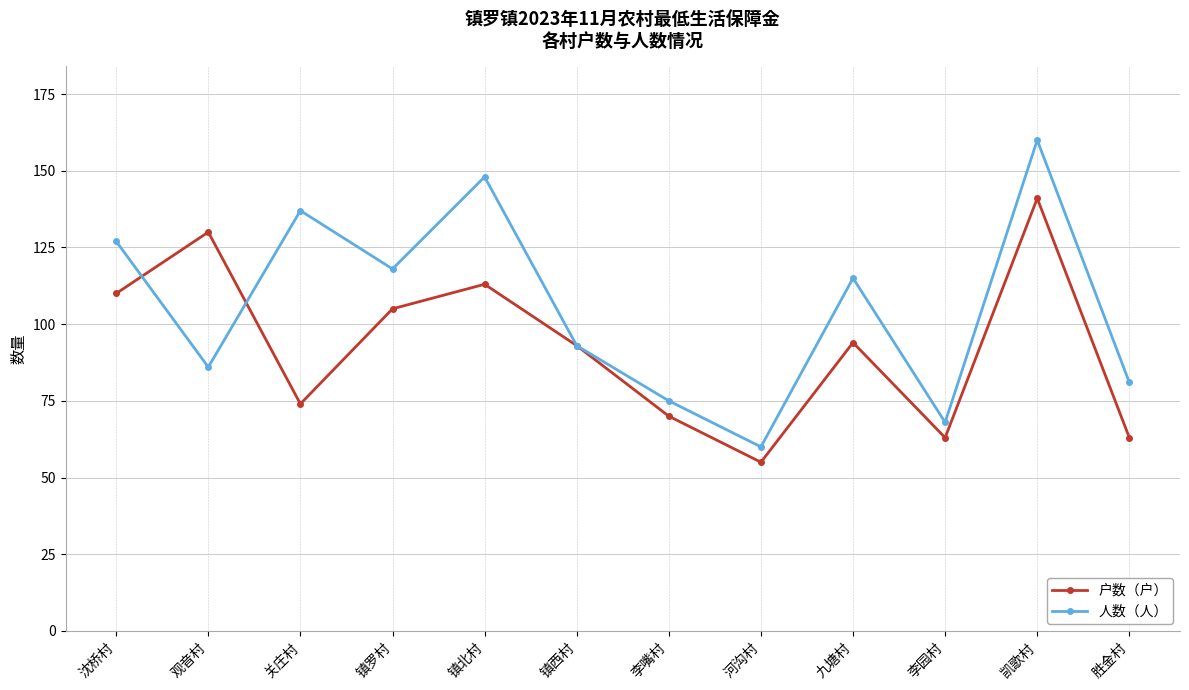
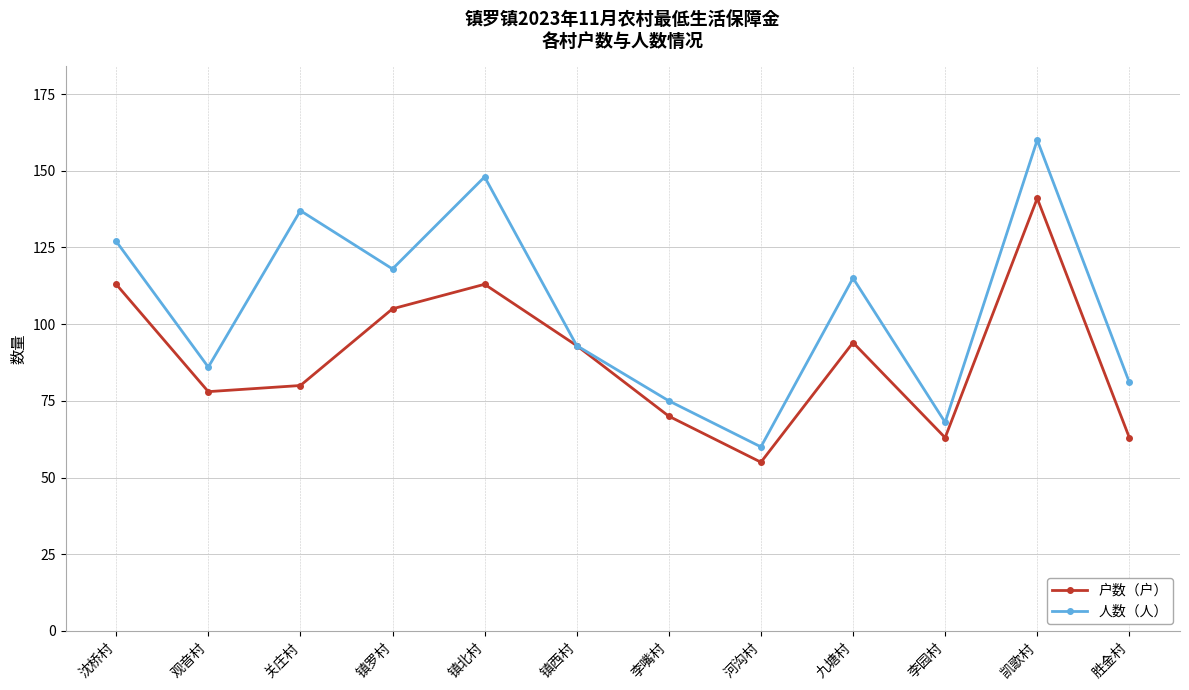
户数（户）, 沈桥村: 110 -> 113
户数（户）, 观音村: 130 -> 78
户数（户）, 关庄村: 74 -> 80
